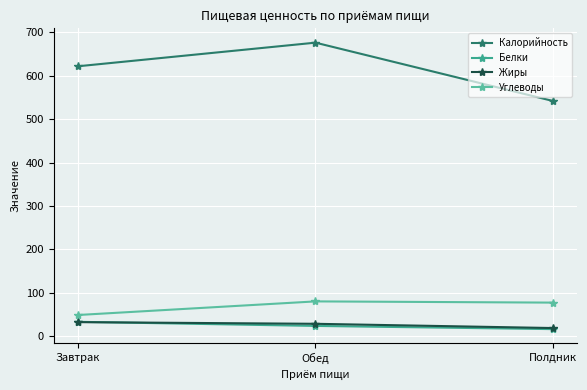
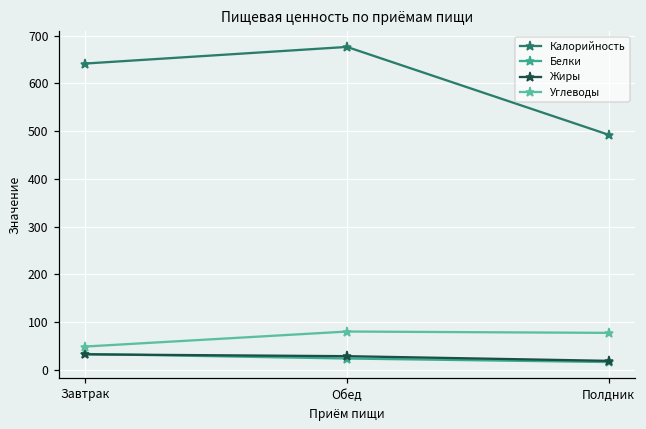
Калорийность, Завтрак: 620 -> 640
Калорийность, Полдник: 540 -> 490
